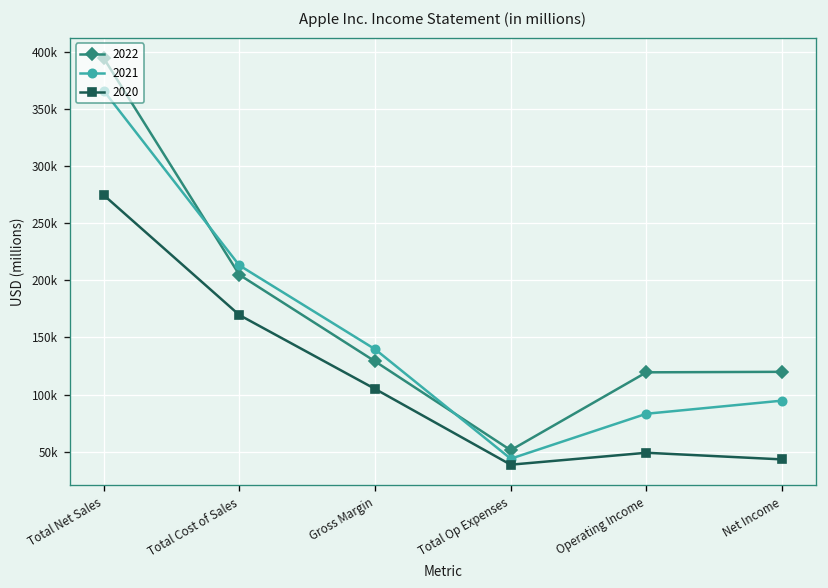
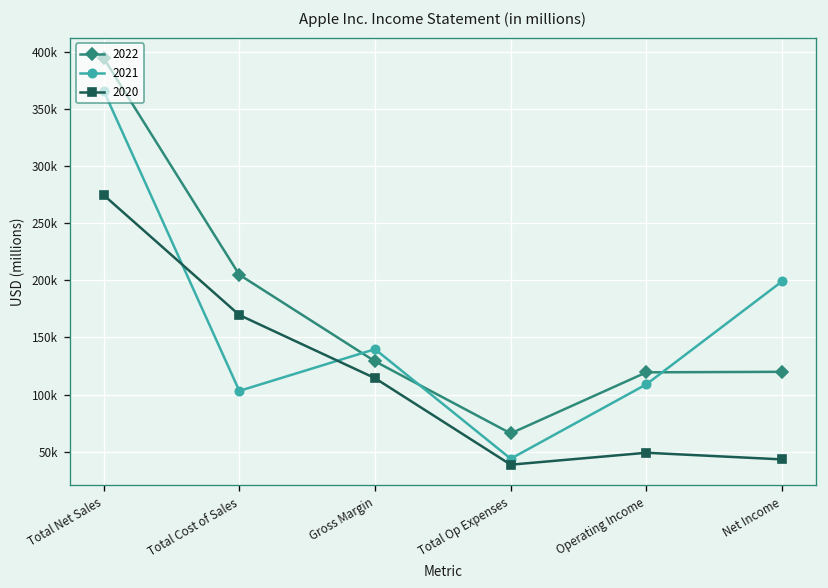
2021, Total Cost of Sales: 210000 -> 100000
2020, Gross Margin: 100000 -> 110000
2022, Total Op Expenses: 50000 -> 70000
2021, Operating Income: 80000 -> 110000
2021, Net Income: 90000 -> 200000
